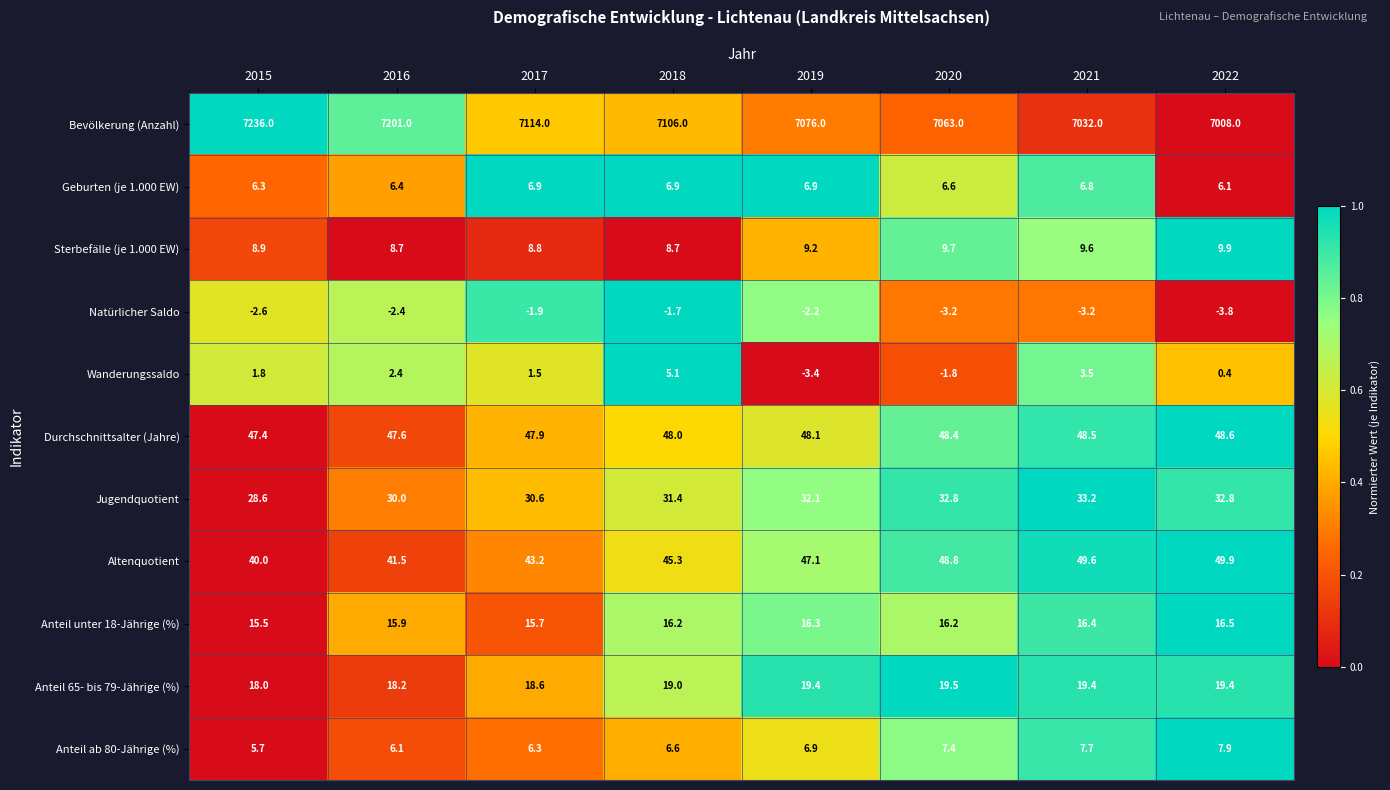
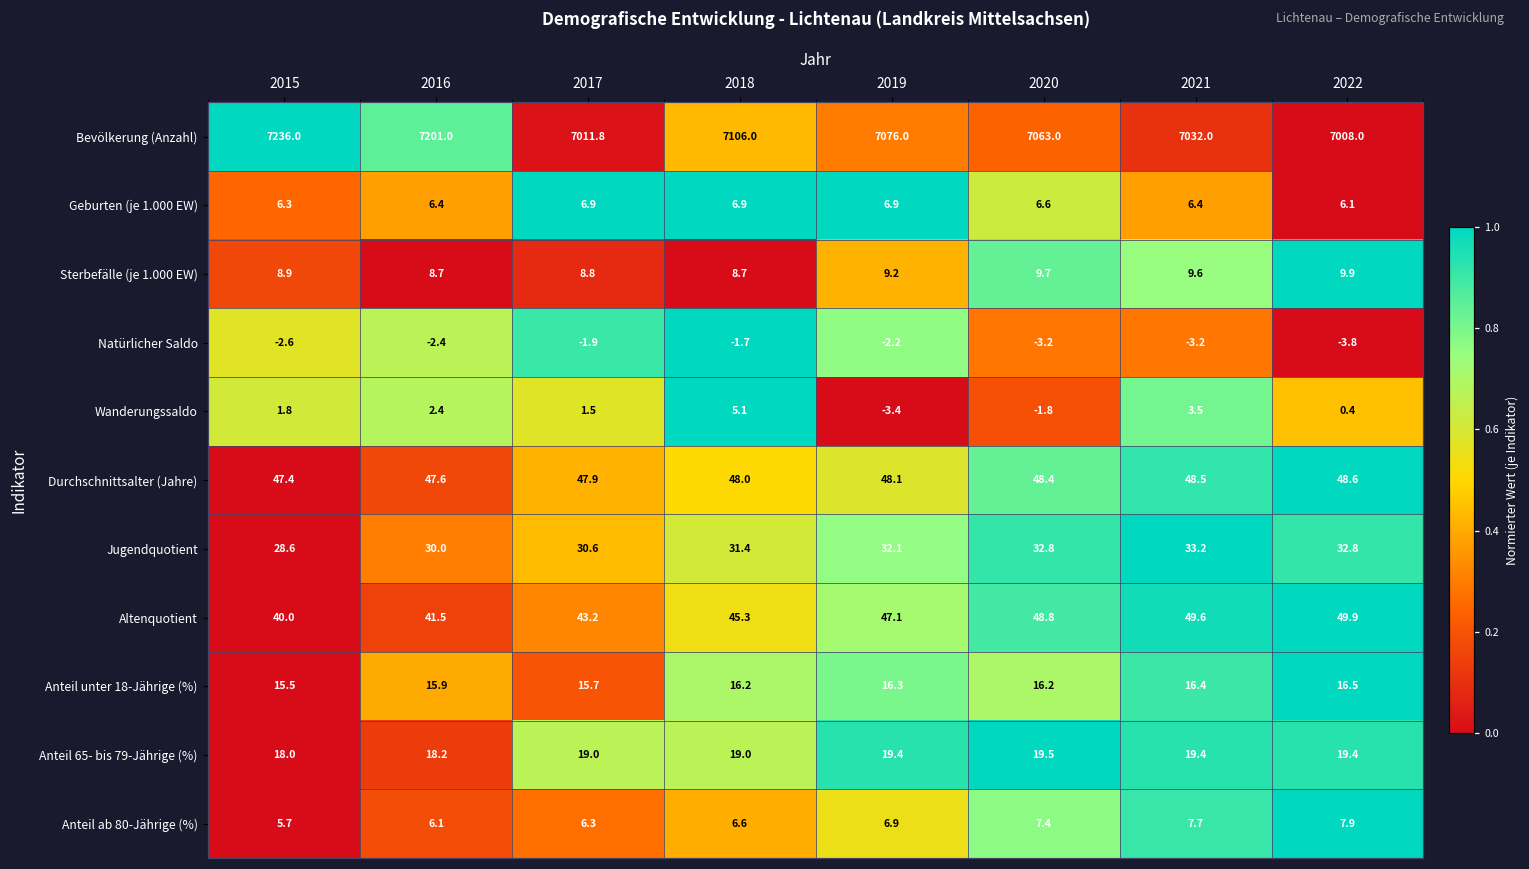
Bevölkerung (Anzahl), 2017: 7114.0 -> 7011.8
Geburten (je 1.000 EW), 2021: 6.8 -> 6.4
Anteil 65- bis 79-Jährige (%), 2017: 18.6 -> 19.0
